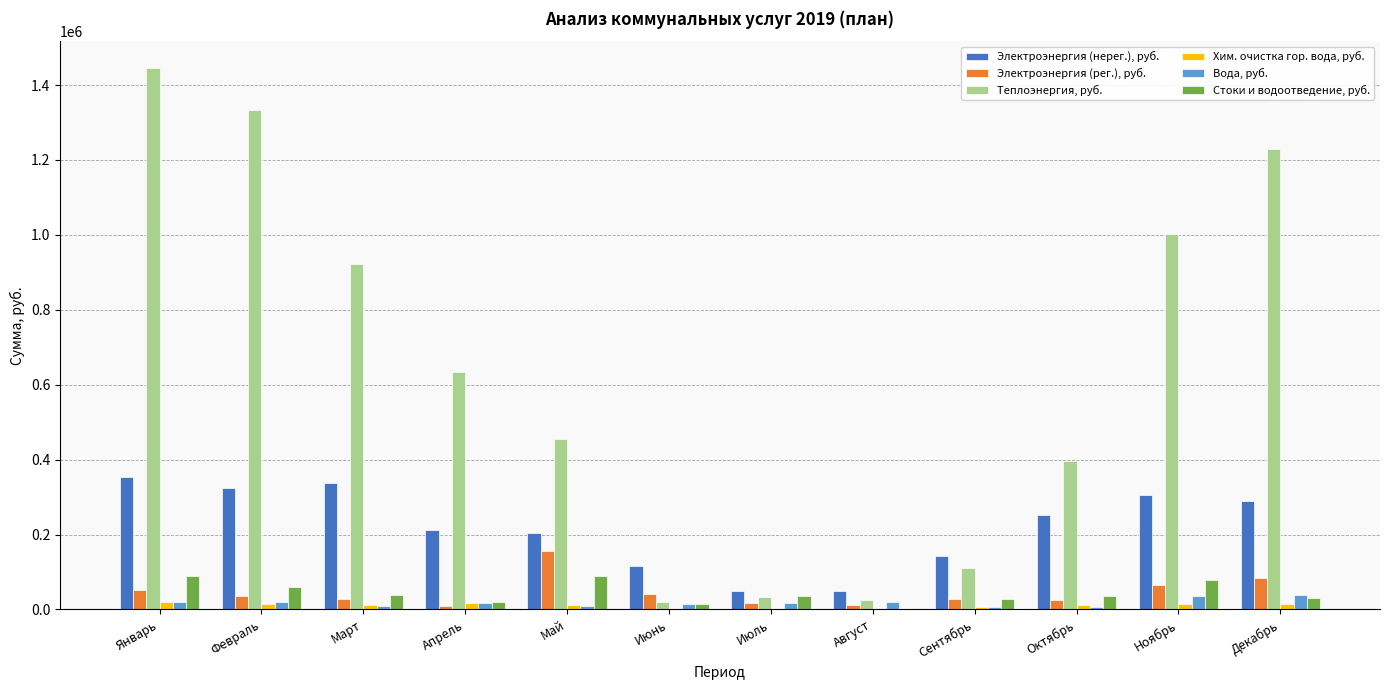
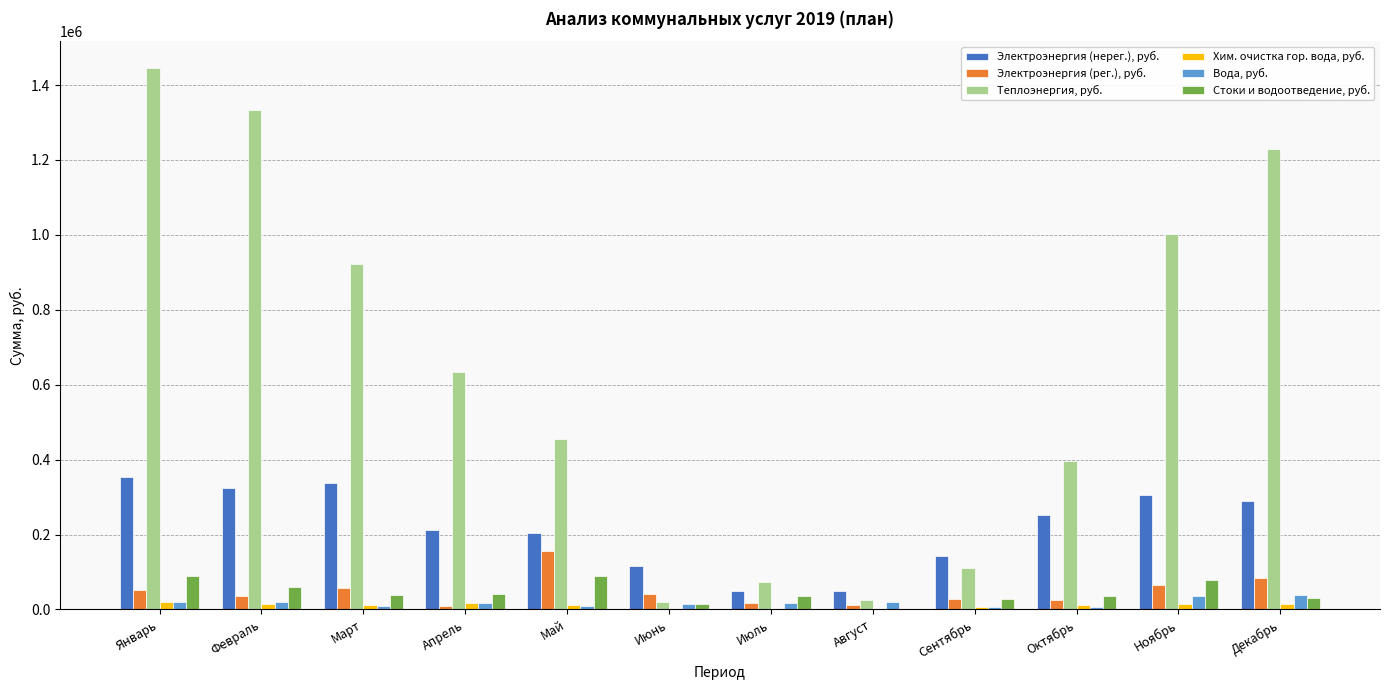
Электроэнергия (рег.), руб., Март: 30000 -> 60000
Стоки и водоотведение, руб., Апрель: 20000 -> 40000
Теплоэнергия, руб., Июль: 30000 -> 70000
